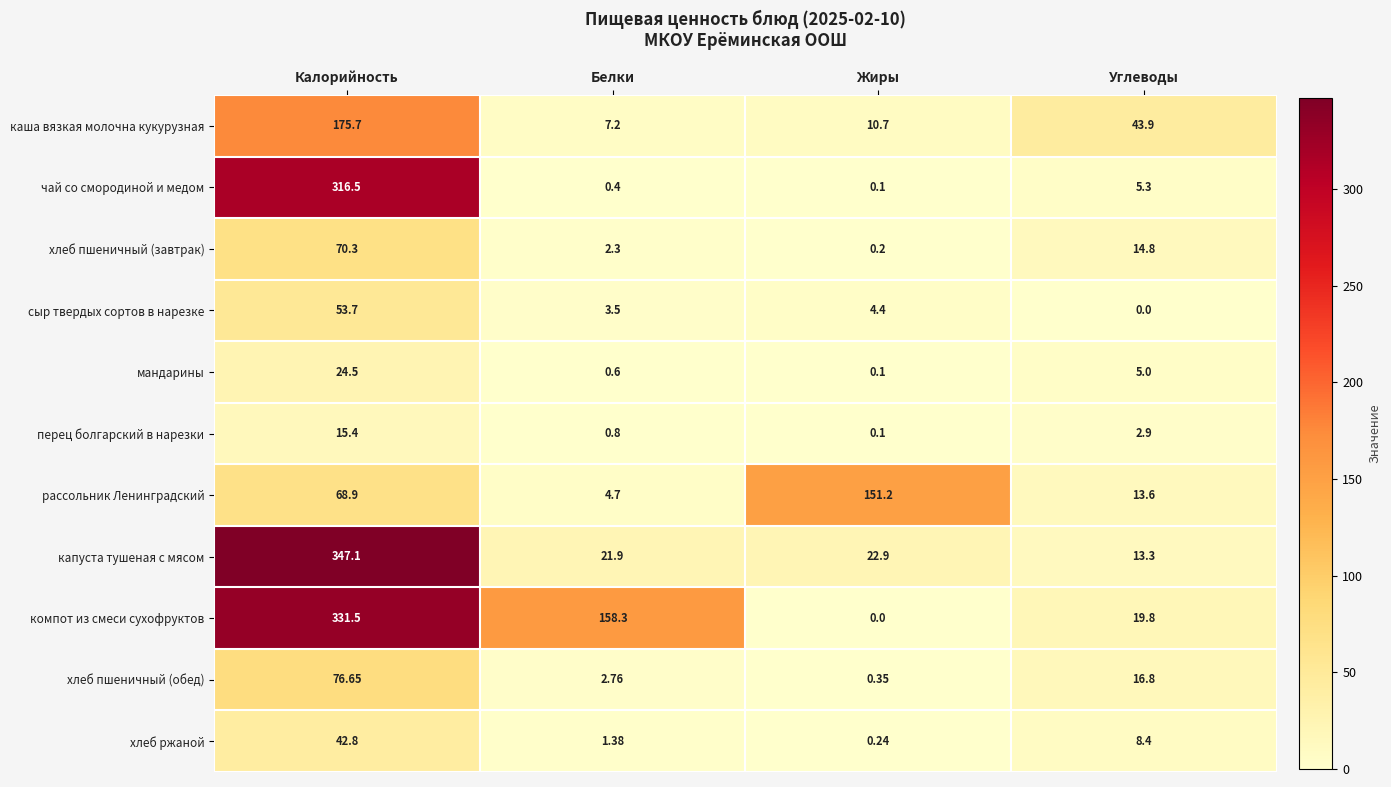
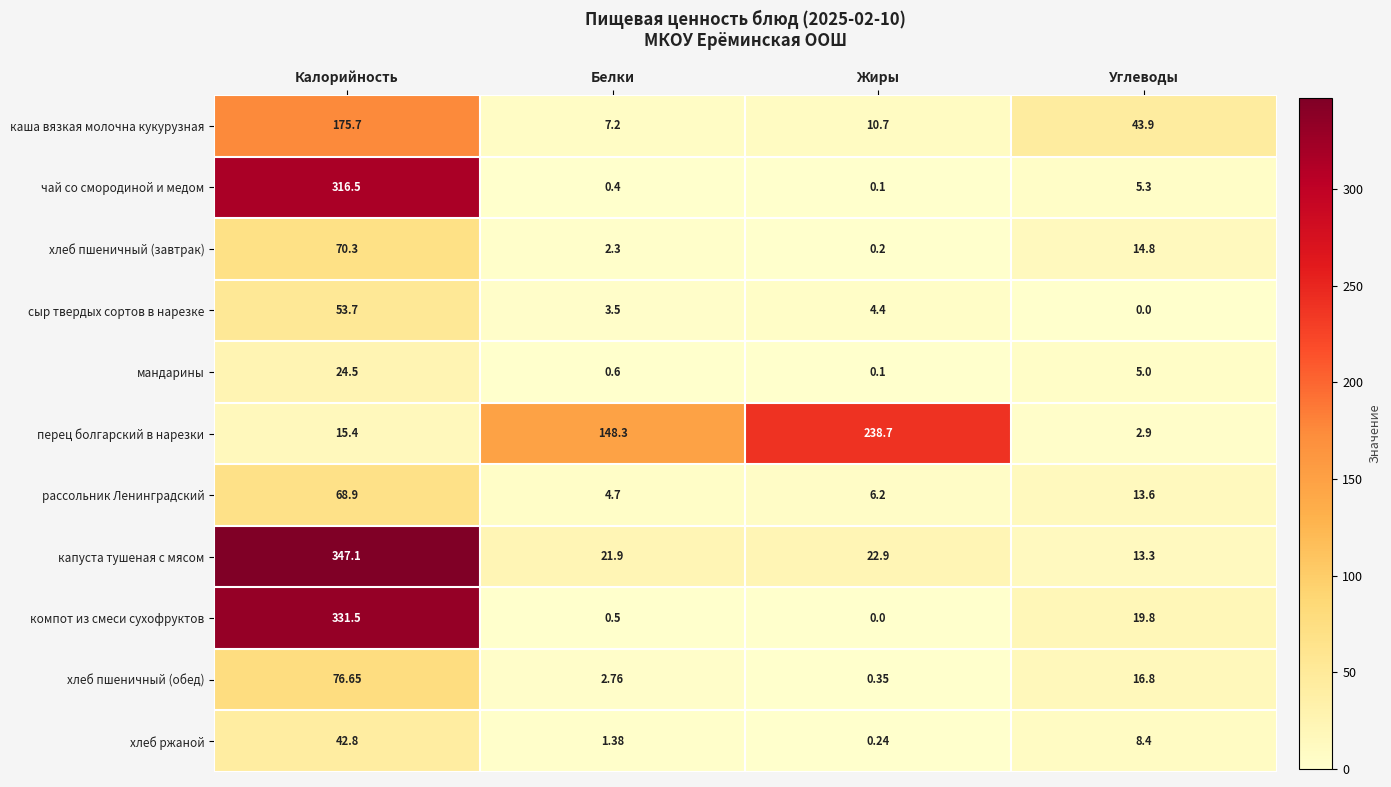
перец болгарский в нарезки, Белки: 0.8 -> 148.3
перец болгарский в нарезки, Жиры: 0.1 -> 238.7
рассольник Ленинградский, Жиры: 151.2 -> 6.2
компот из смеси сухофруктов, Белки: 158.3 -> 0.5
